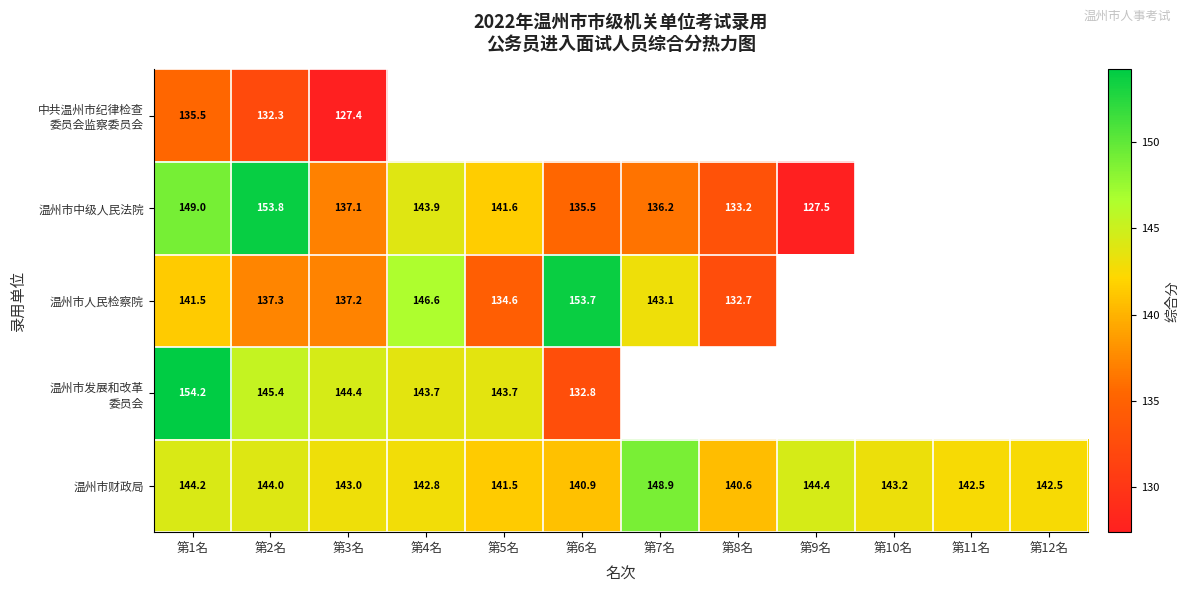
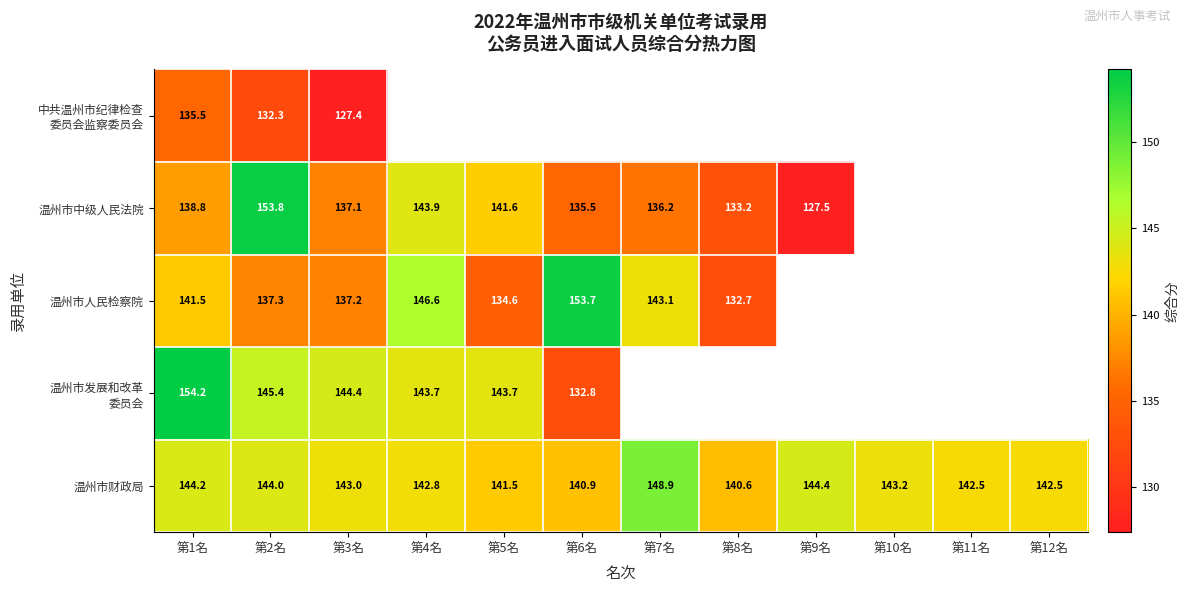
温州市中级人民法院, 第1名: 149.0 -> 138.8
